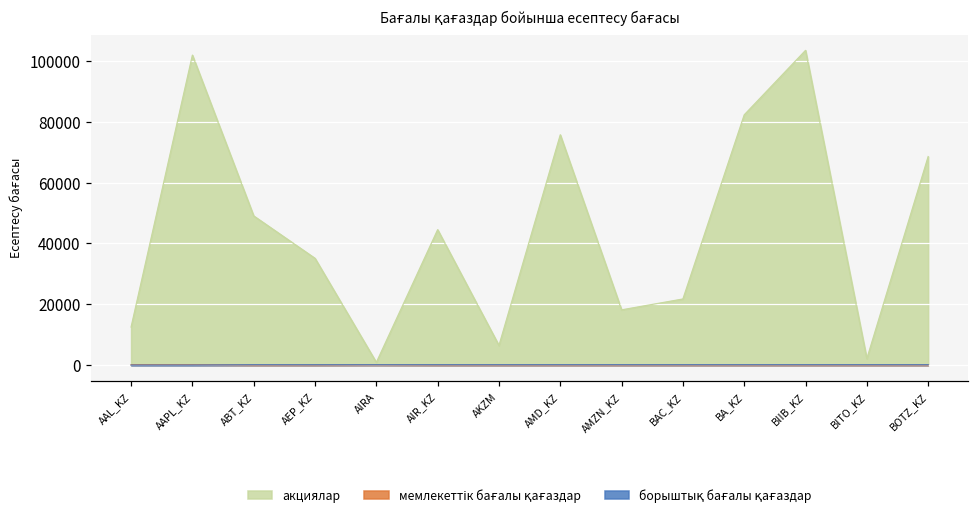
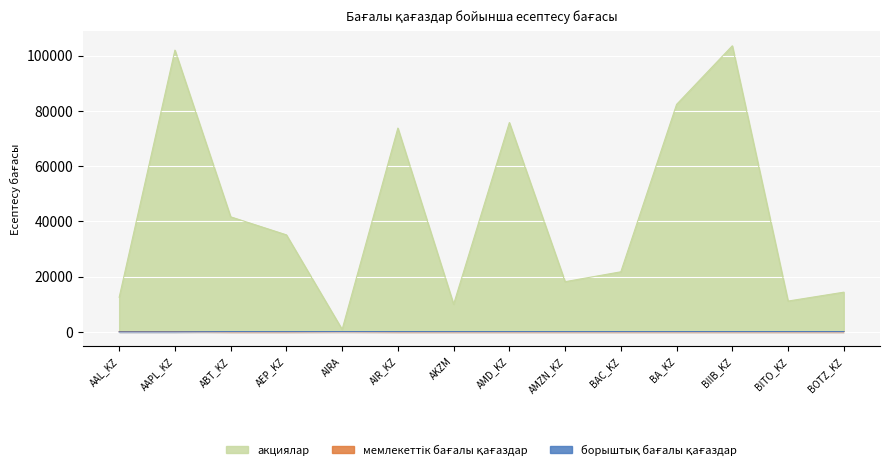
акциялар, ABT_KZ: 49000 -> 42000
акциялар, AIR_KZ: 45000 -> 74000
акциялар, AKZM: 6000 -> 10000
акциялар, BITO_KZ: 2000 -> 11000
акциялар, BOTZ_KZ: 69000 -> 14000
